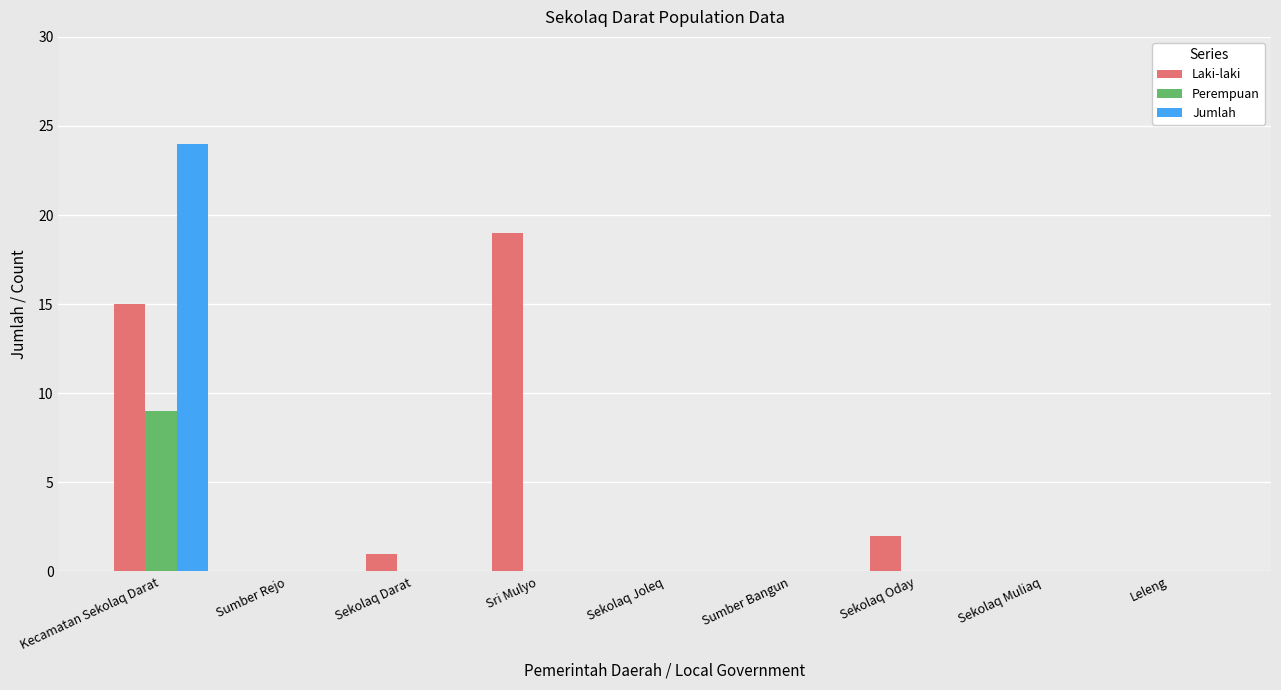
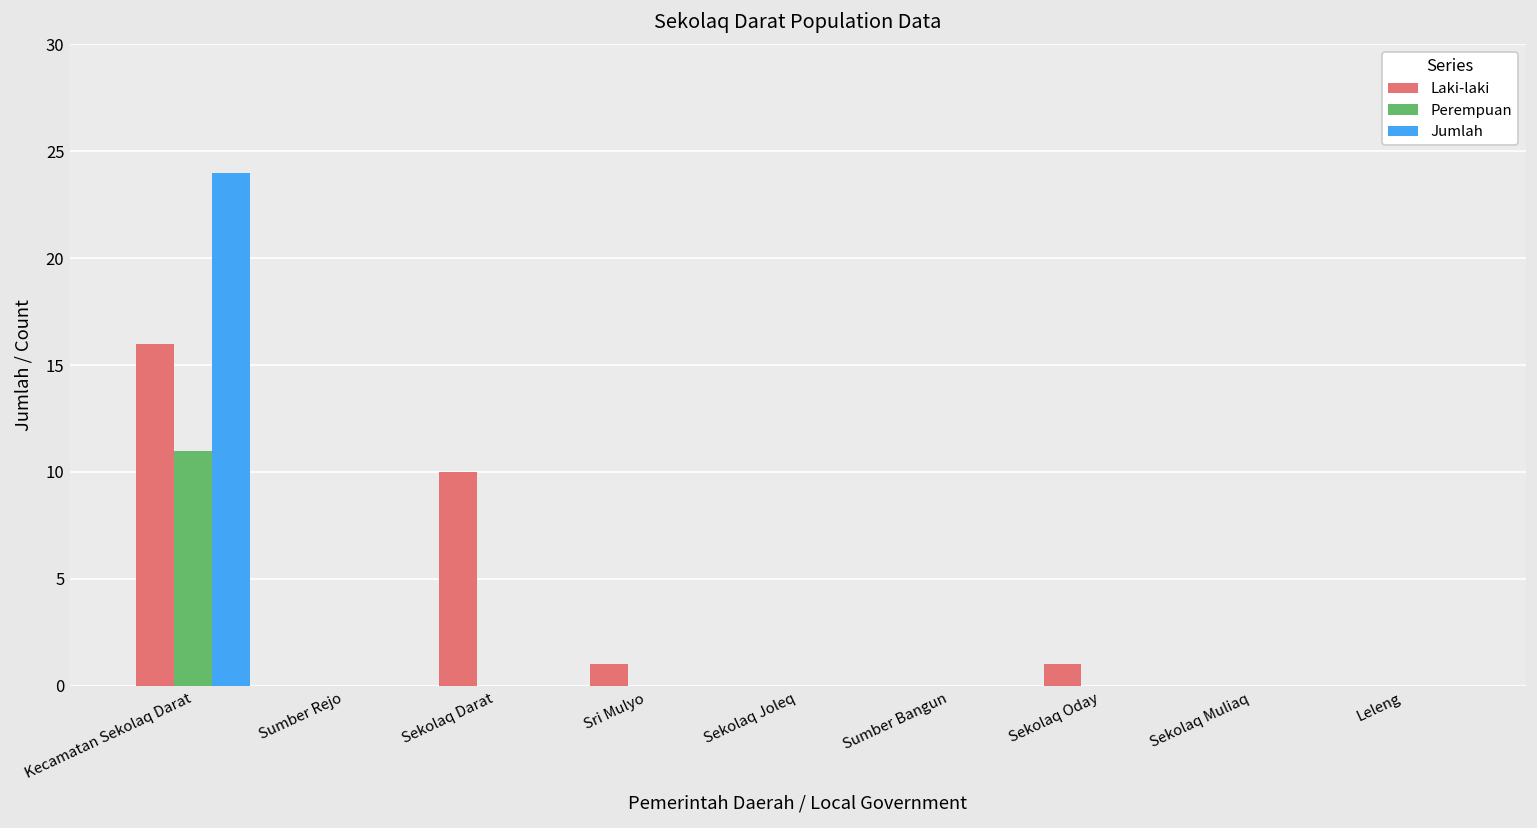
Laki-laki, Kecamatan Sekolaq Darat: 15 -> 16
Perempuan, Kecamatan Sekolaq Darat: 9 -> 11
Laki-laki, Sekolaq Darat: 1 -> 10
Laki-laki, Sri Mulyo: 19 -> 1
Laki-laki, Sekolaq Oday: 2 -> 1
